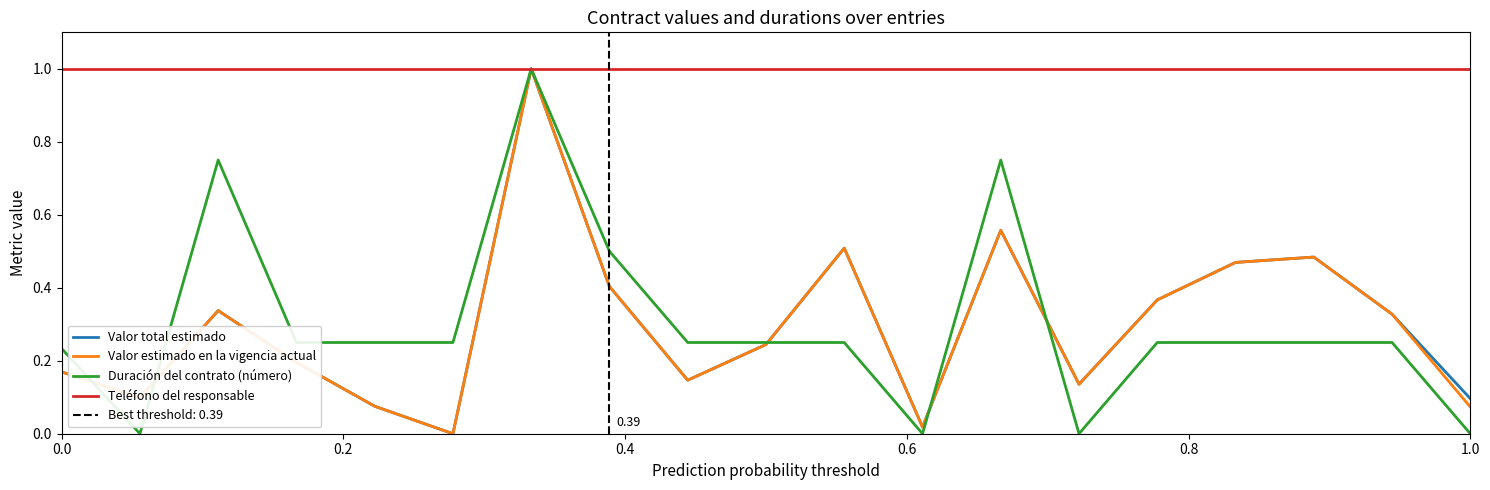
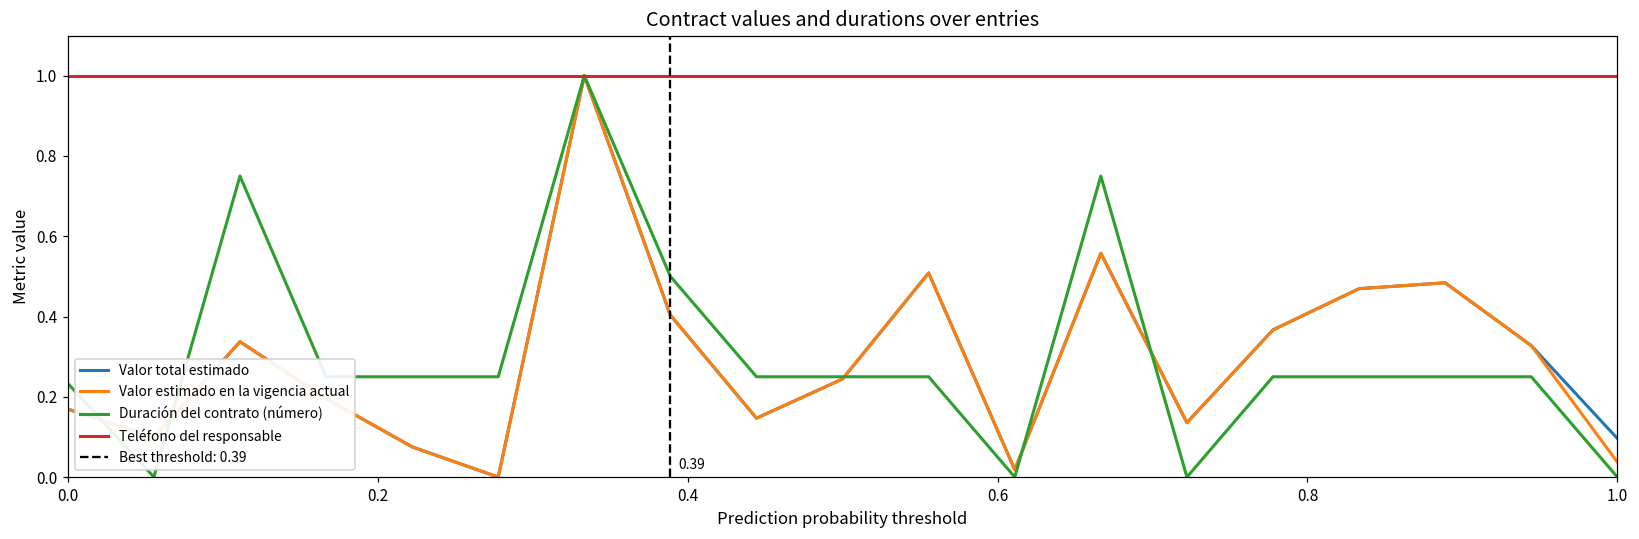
Valor estimado en la vigencia actual, 1.0: 0.07 -> 0.04
